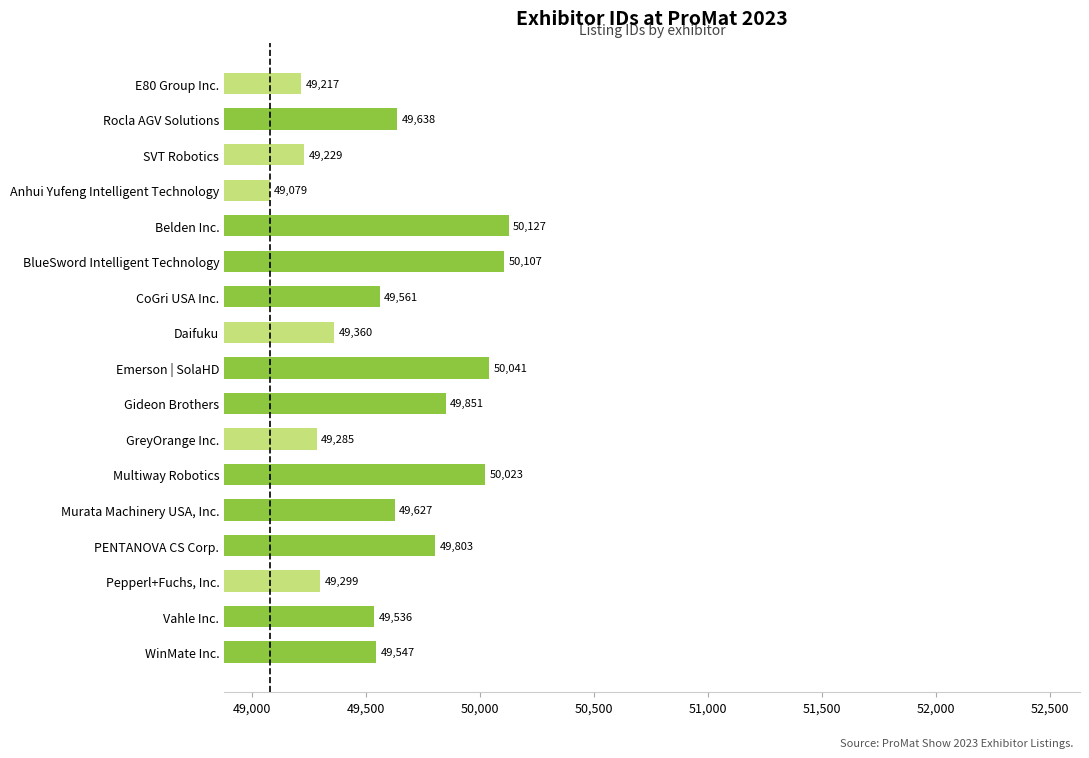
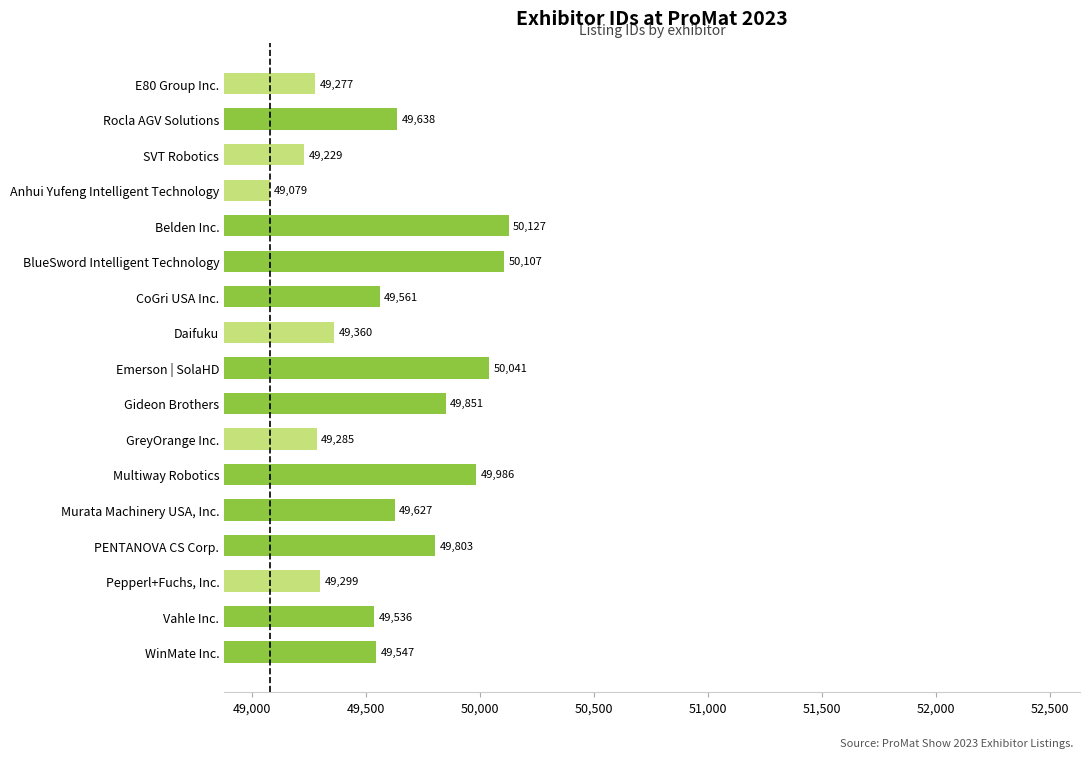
E80 Group Inc.: 49,217 -> 49,277
Multiway Robotics: 50,023 -> 49,986
